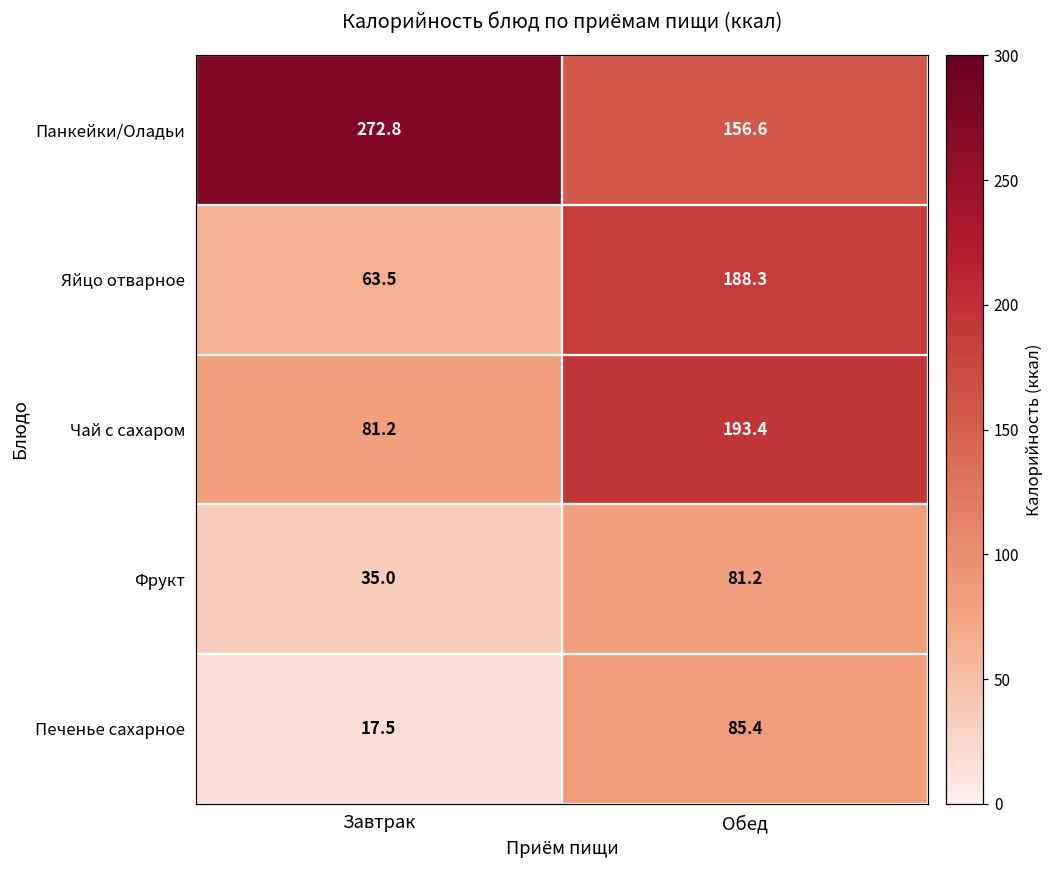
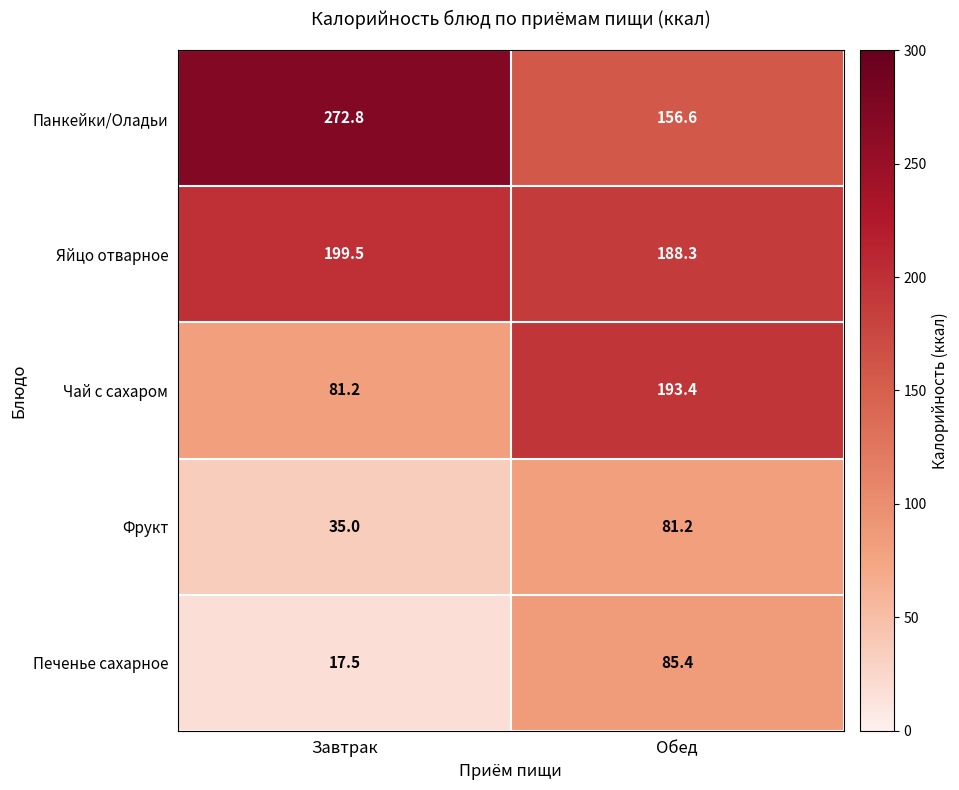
Яйцо отварное, Завтрак: 63.5 -> 199.5
